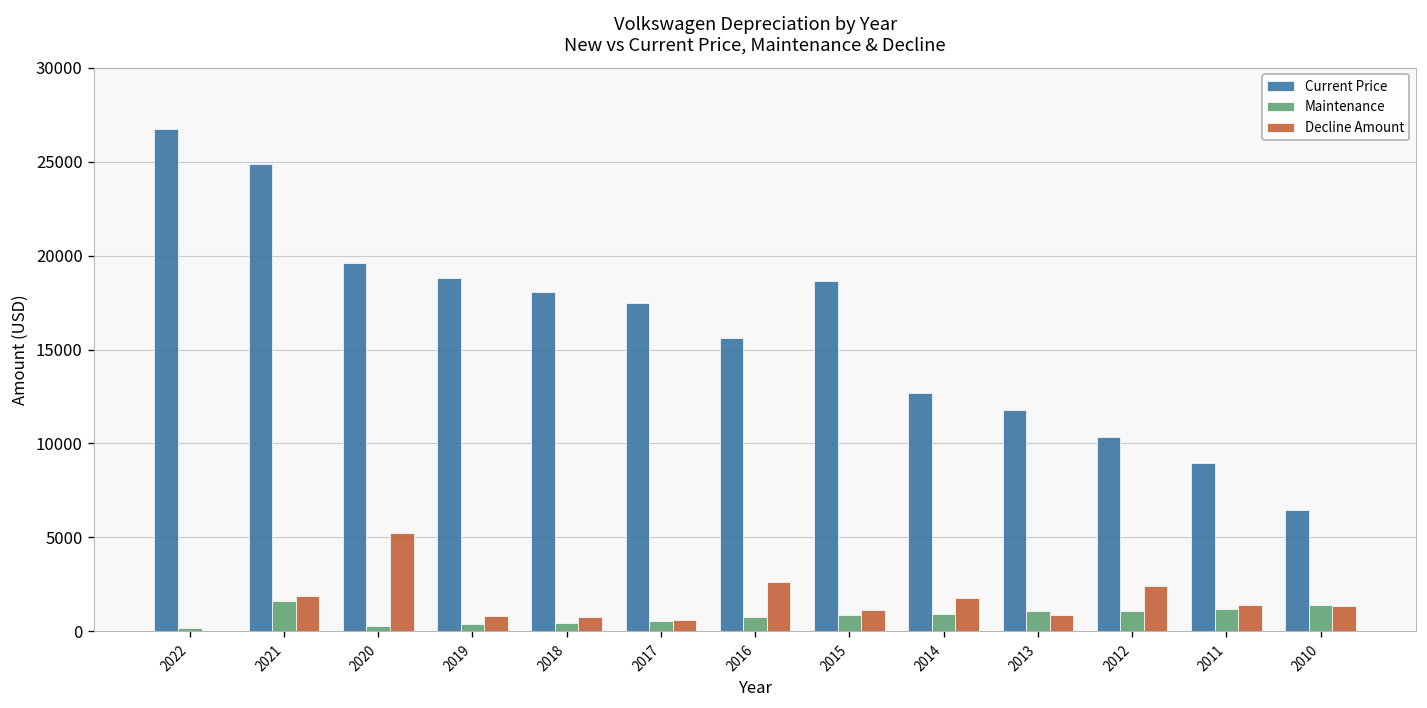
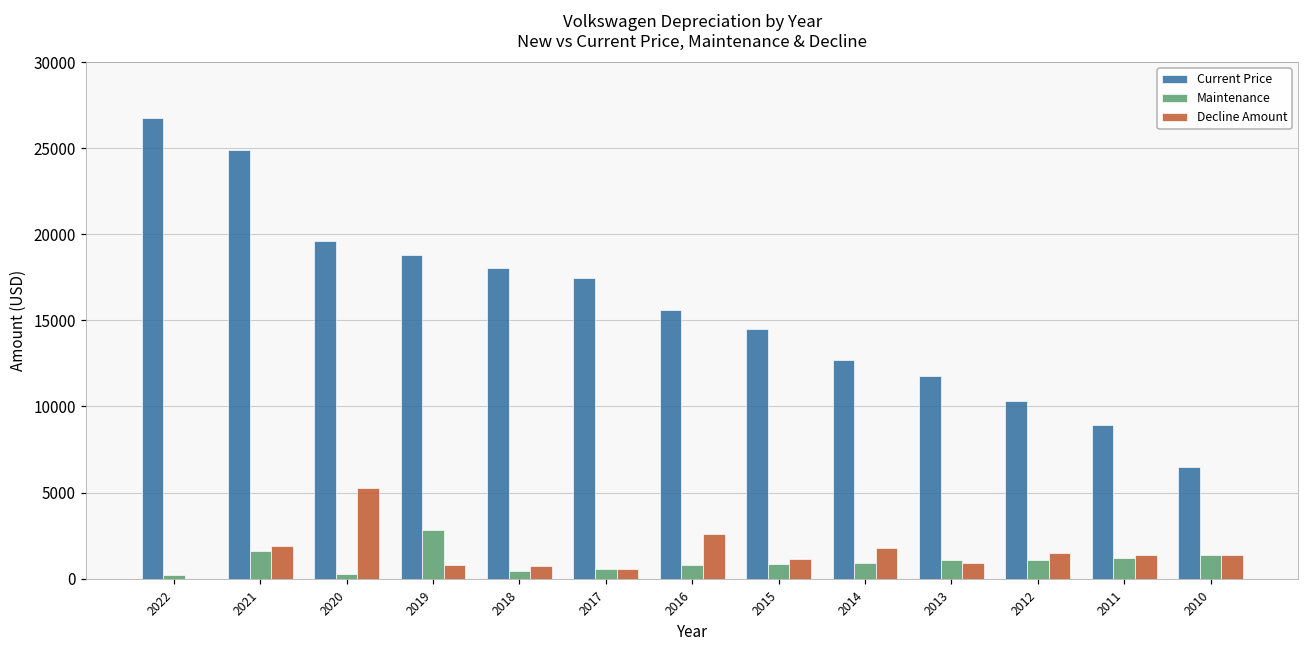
Maintenance, 2019: 400 -> 2800
Current Price, 2015: 18700 -> 14500
Decline Amount, 2012: 2400 -> 1500
